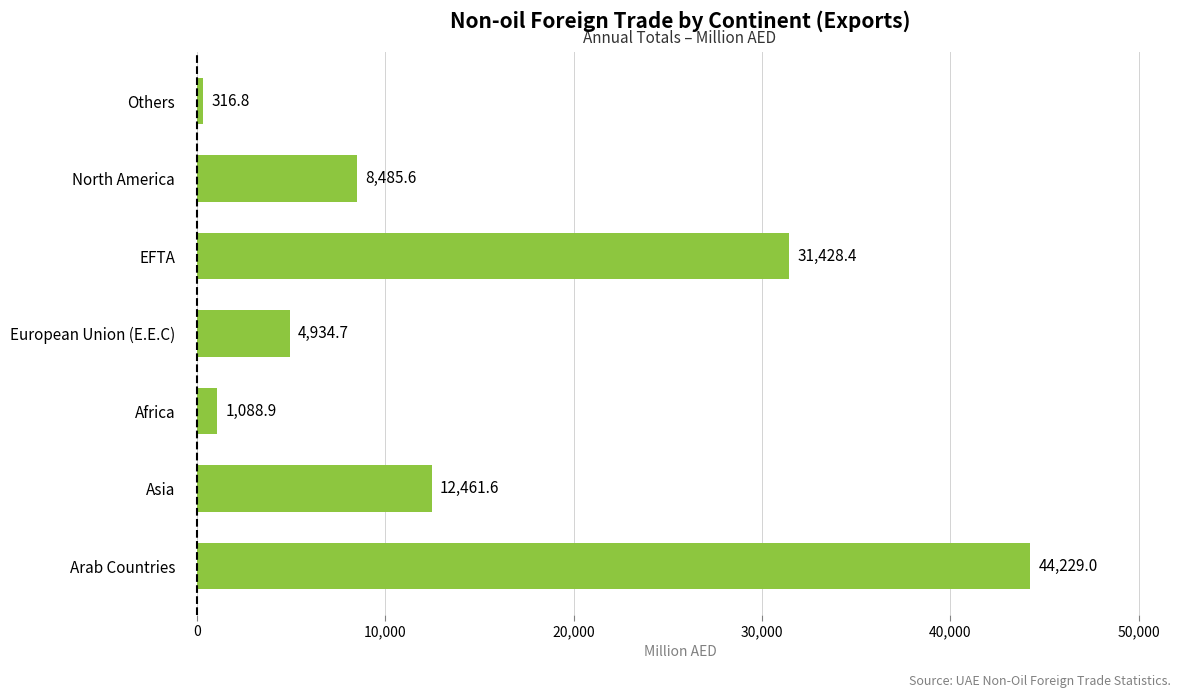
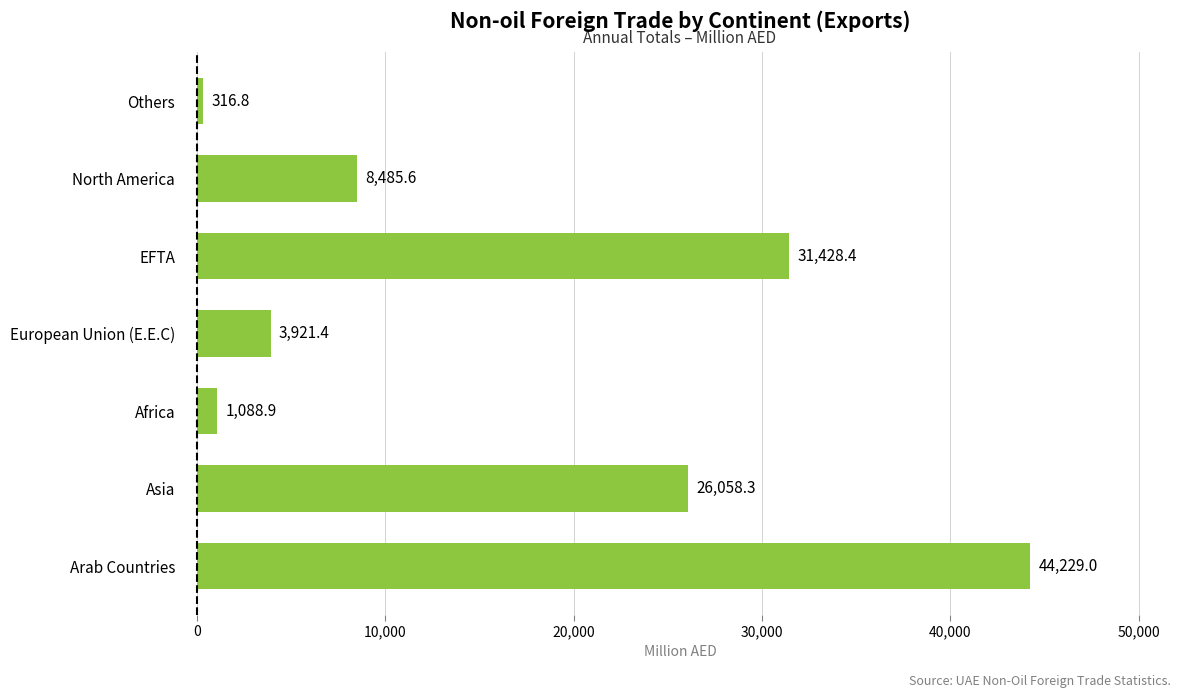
European Union (E.E.C): 4,934.7 -> 3,921.4
Asia: 12,461.6 -> 26,058.3
